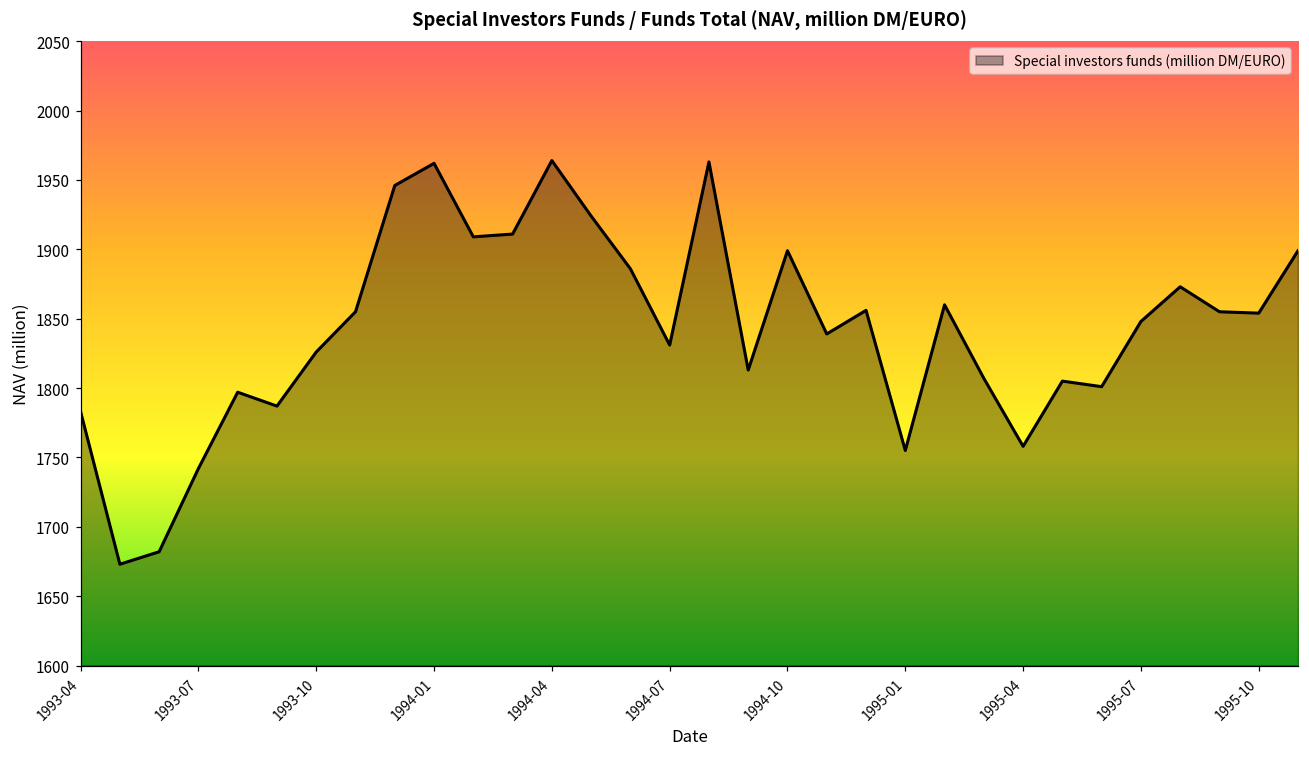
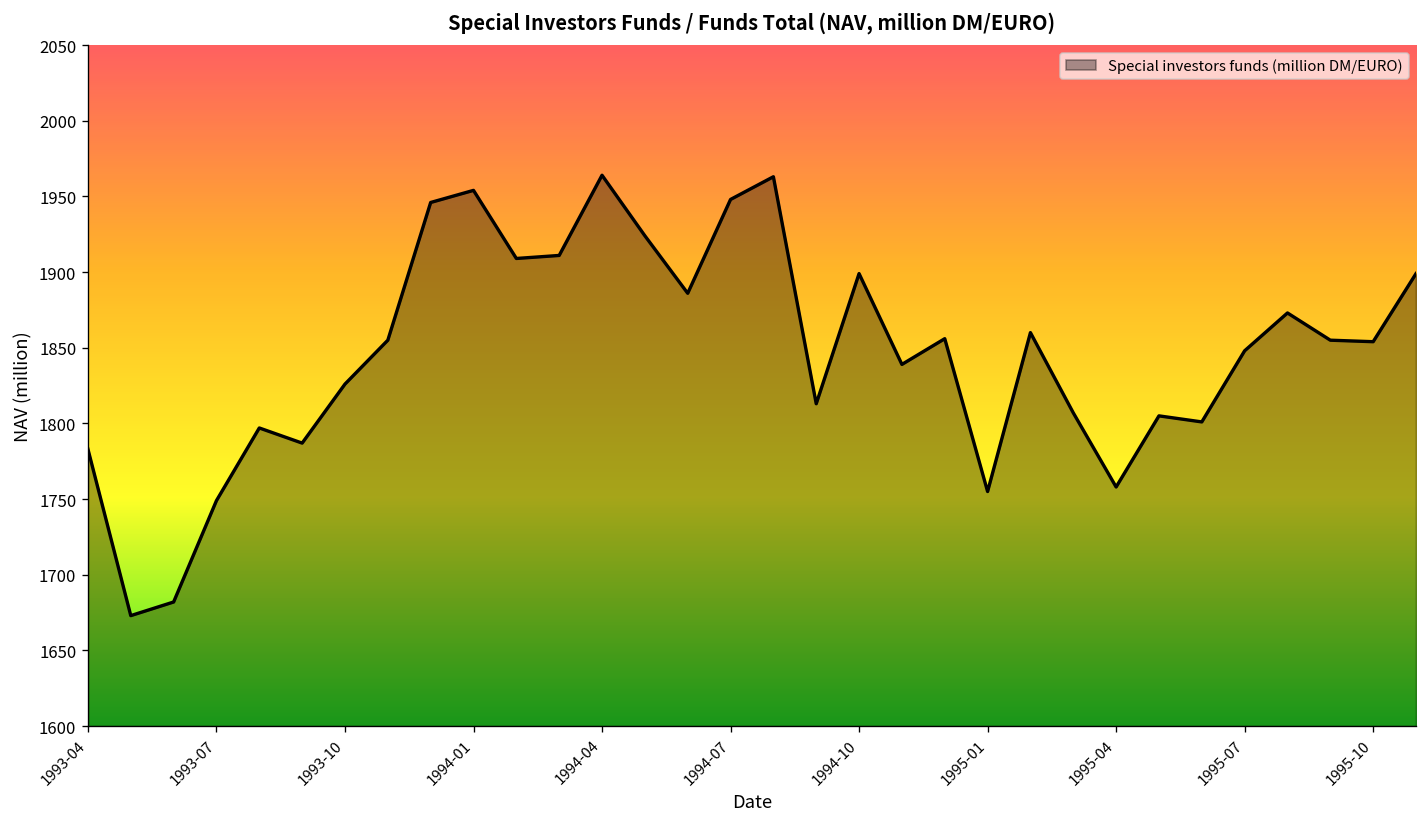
1993-07: 1742 -> 1749
1994-01: 1962 -> 1954
1994-07: 1831 -> 1948
